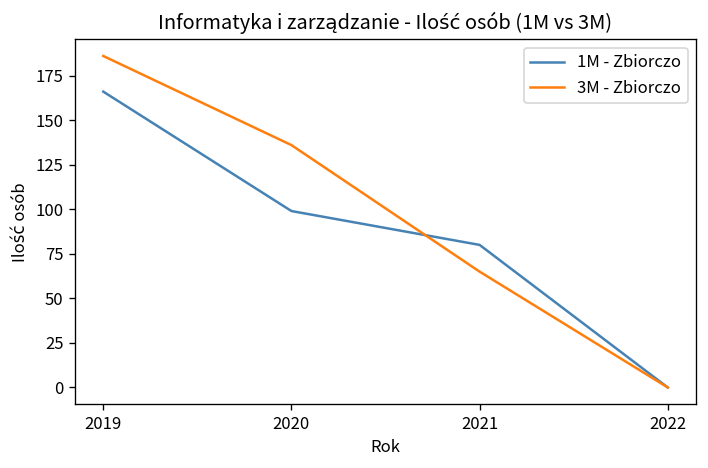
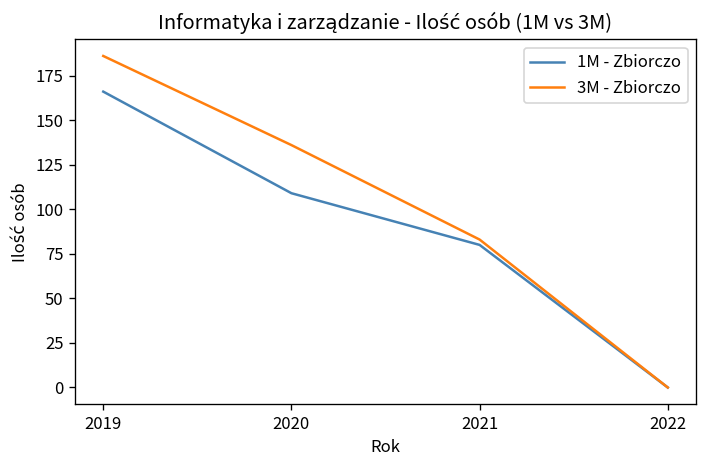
1M - Zbiorczo, 2020: 99 -> 109
3M - Zbiorczo, 2021: 65 -> 83
